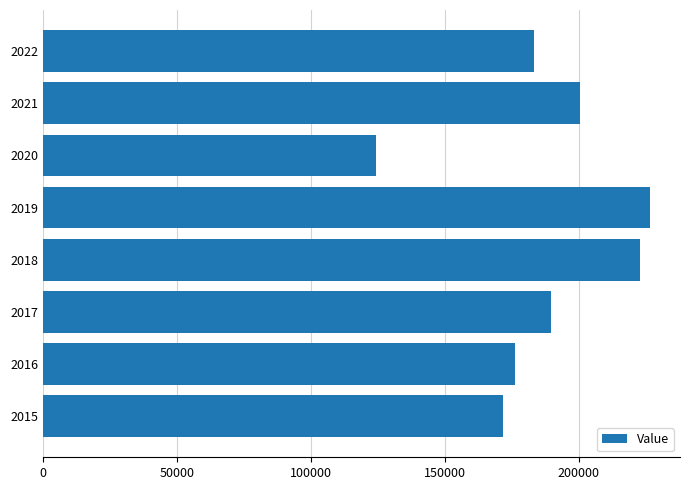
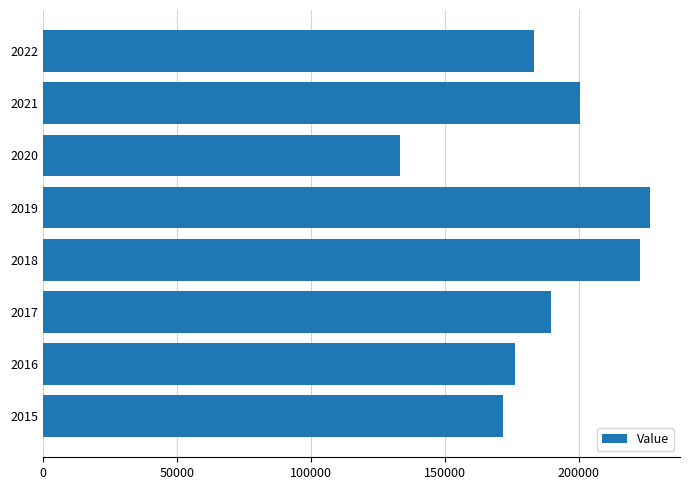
2020: 124000 -> 133000
